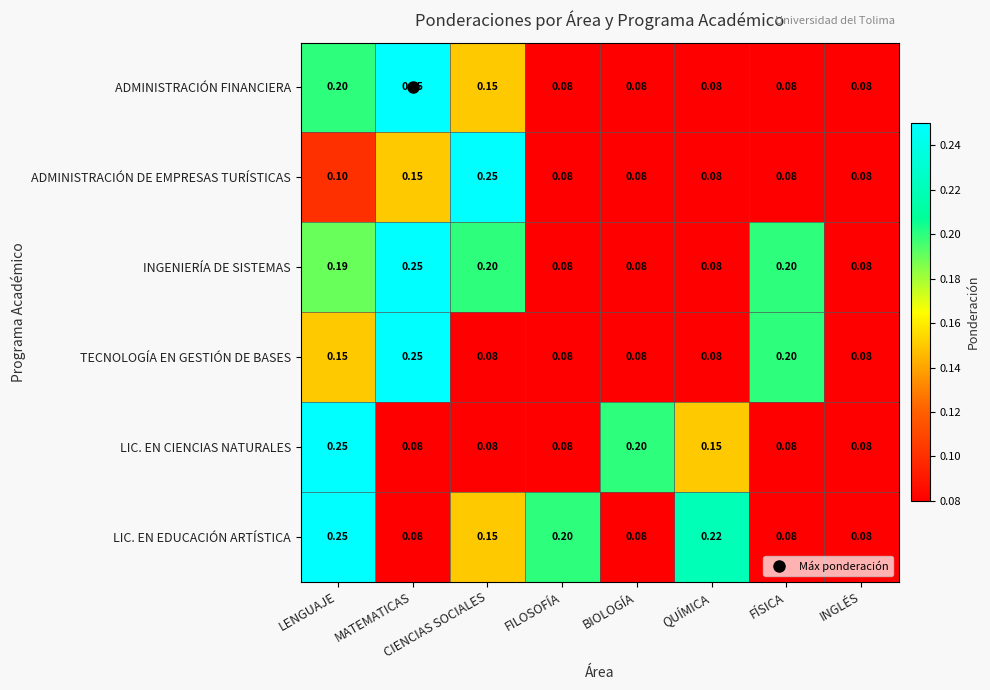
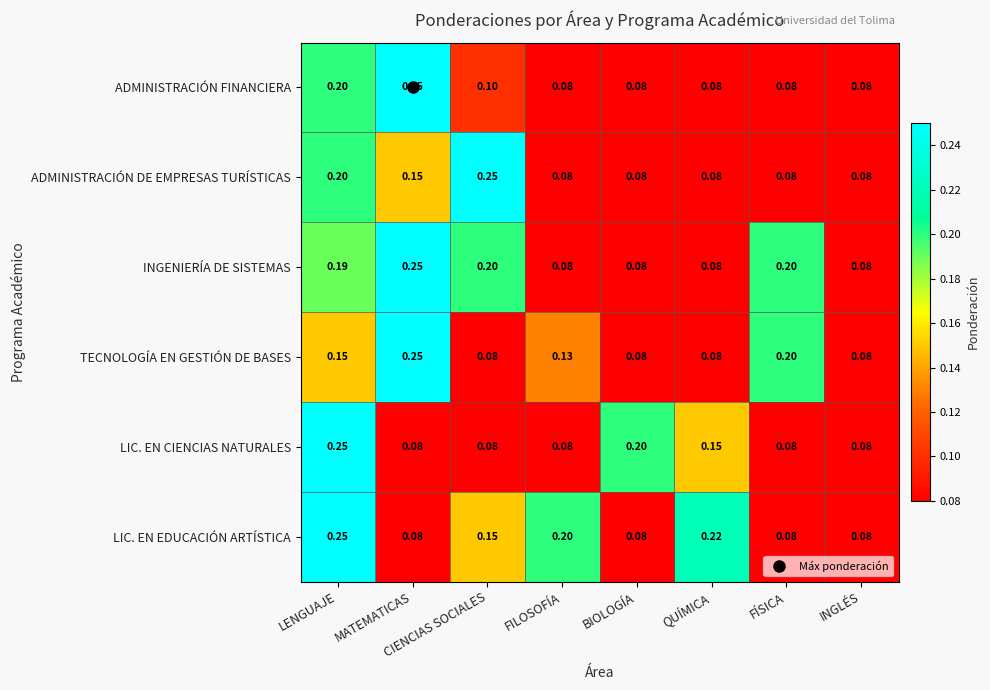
ADMINISTRACIÓN FINANCIERA, CIENCIAS SOCIALES: 0.15 -> 0.10
ADMINISTRACIÓN DE EMPRESAS TURÍSTICAS, LENGUAJE: 0.10 -> 0.20
TECNOLOGÍA EN GESTIÓN DE BASES, FILOSOFÍA: 0.08 -> 0.13
